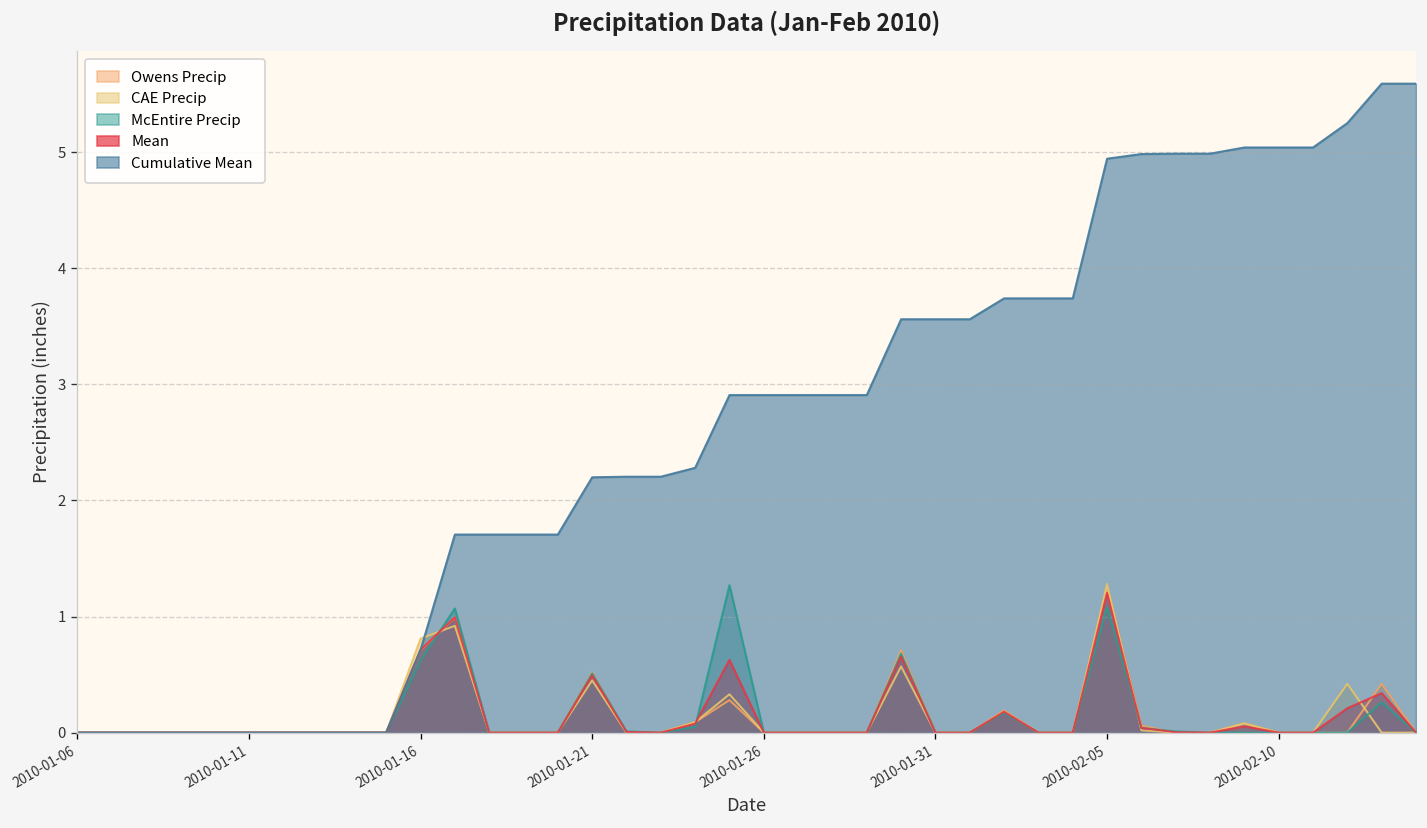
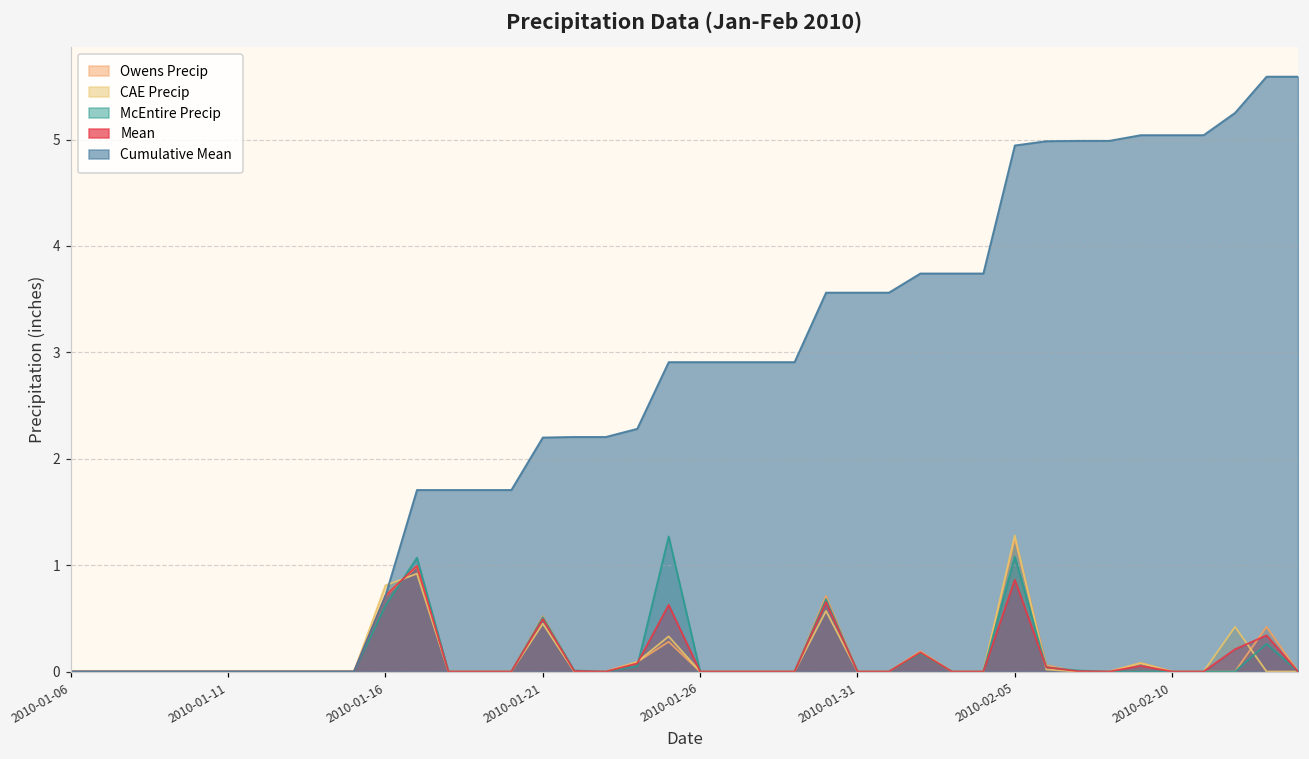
Mean, 2010-02-05: 1.2 -> 0.9
